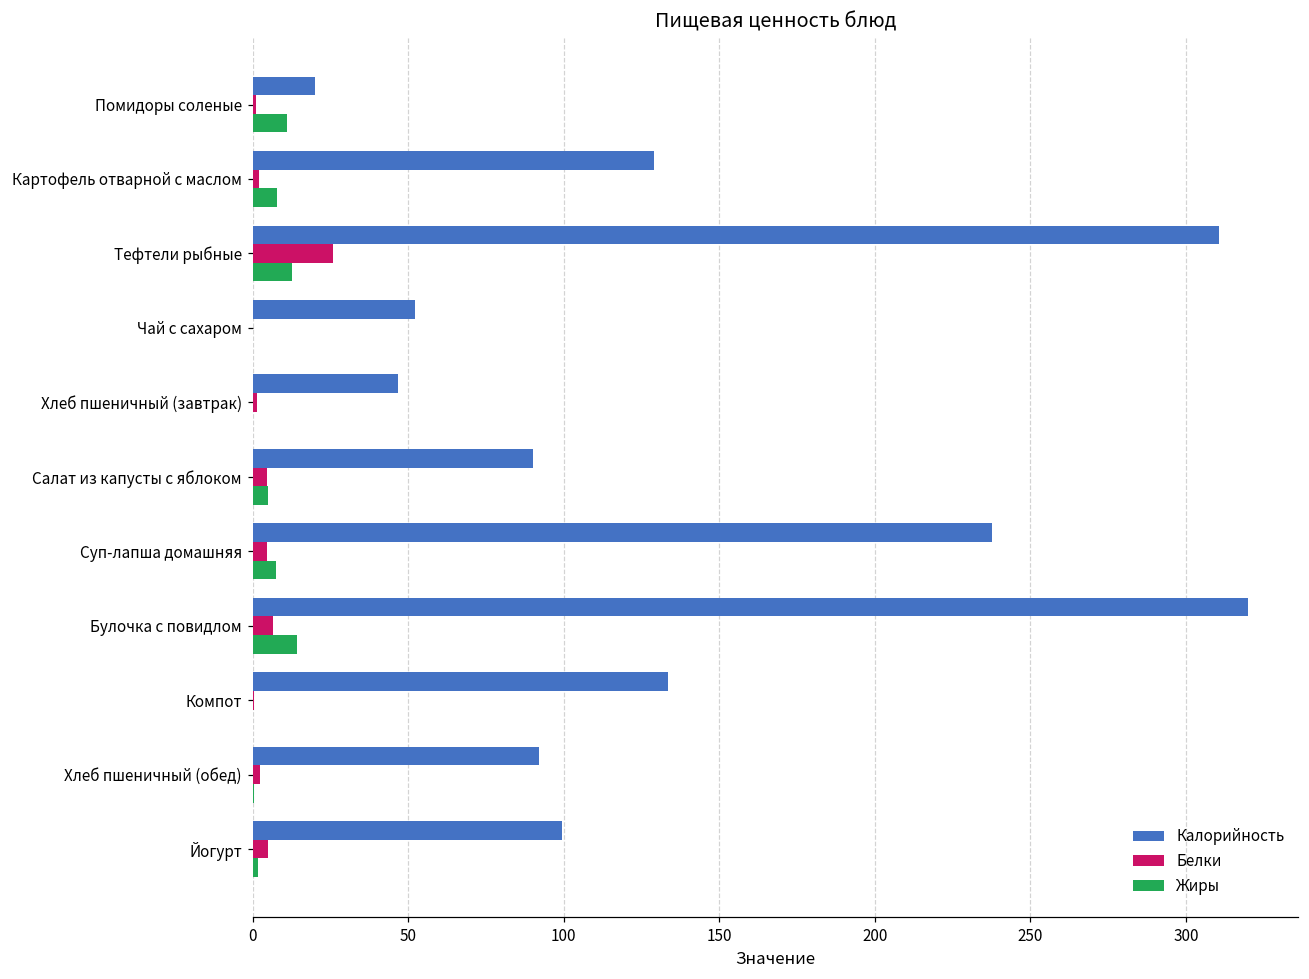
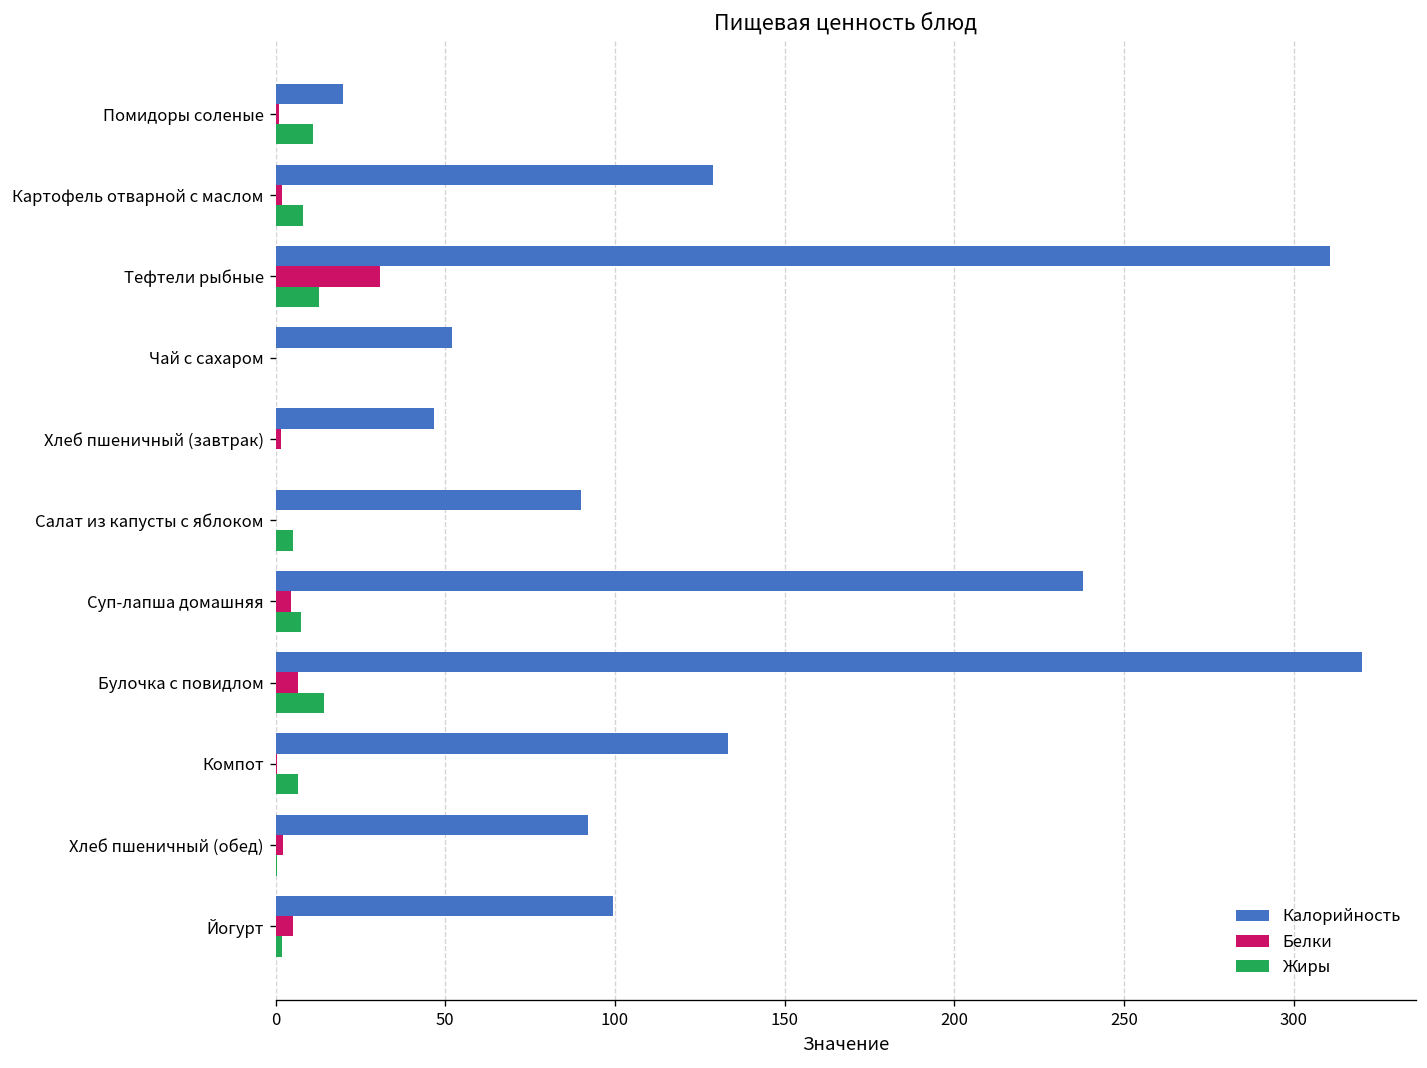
Белки, Тефтели рыбные: 26 -> 31
Белки, Салат из капусты с яблоком: 5 -> 0
Жиры, Компот: 0 -> 7
